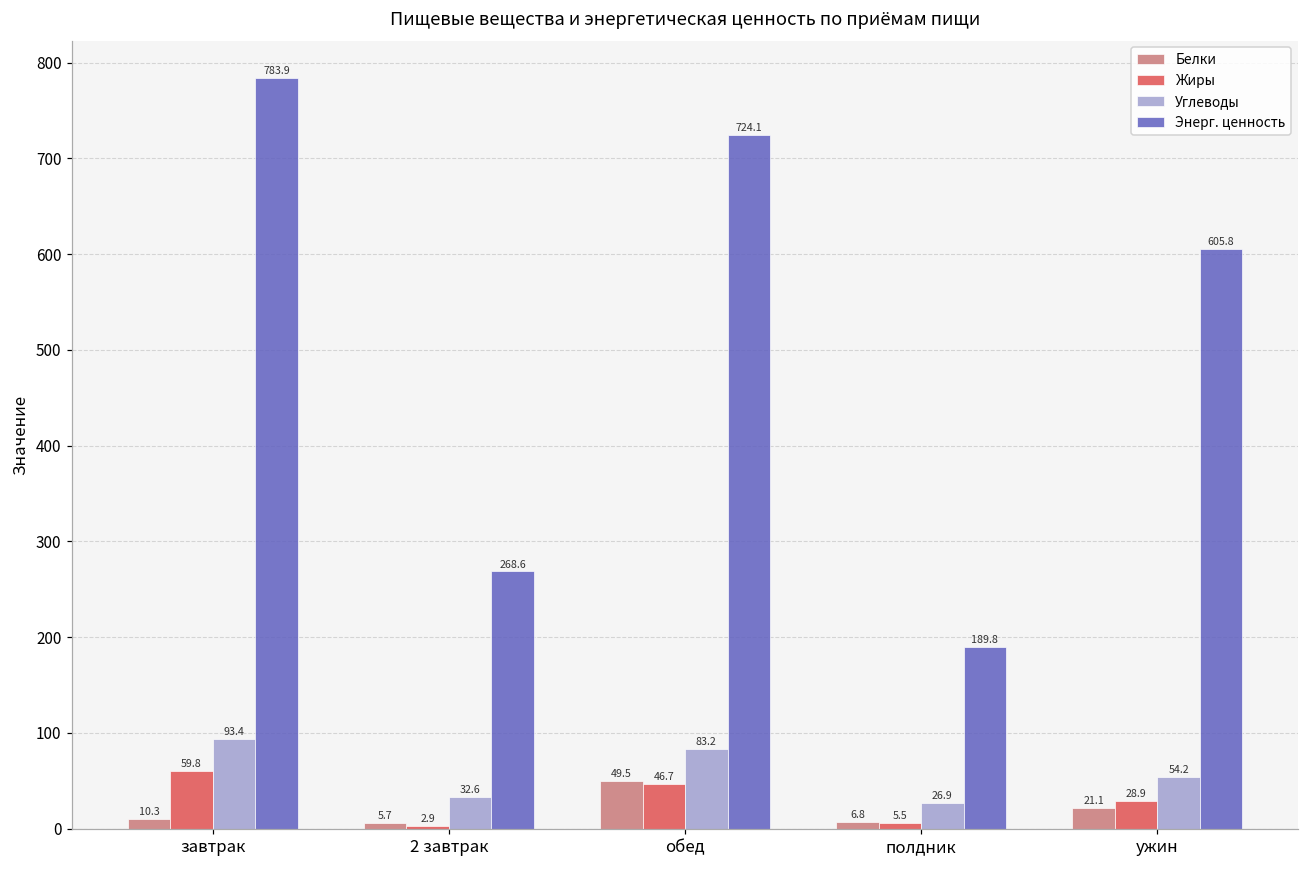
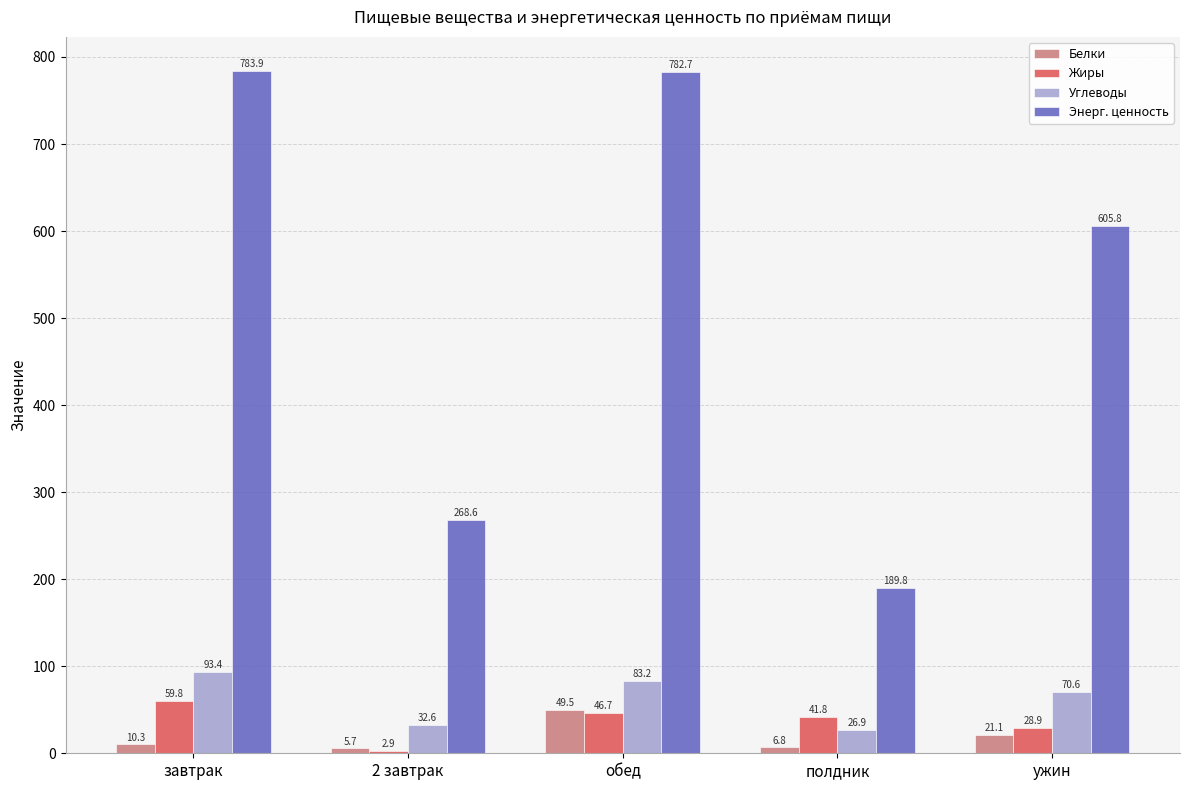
Энерг. ценность, обед: 724.1 -> 782.7
Жиры, полдник: 5.5 -> 41.8
Углеводы, ужин: 54.2 -> 70.6
